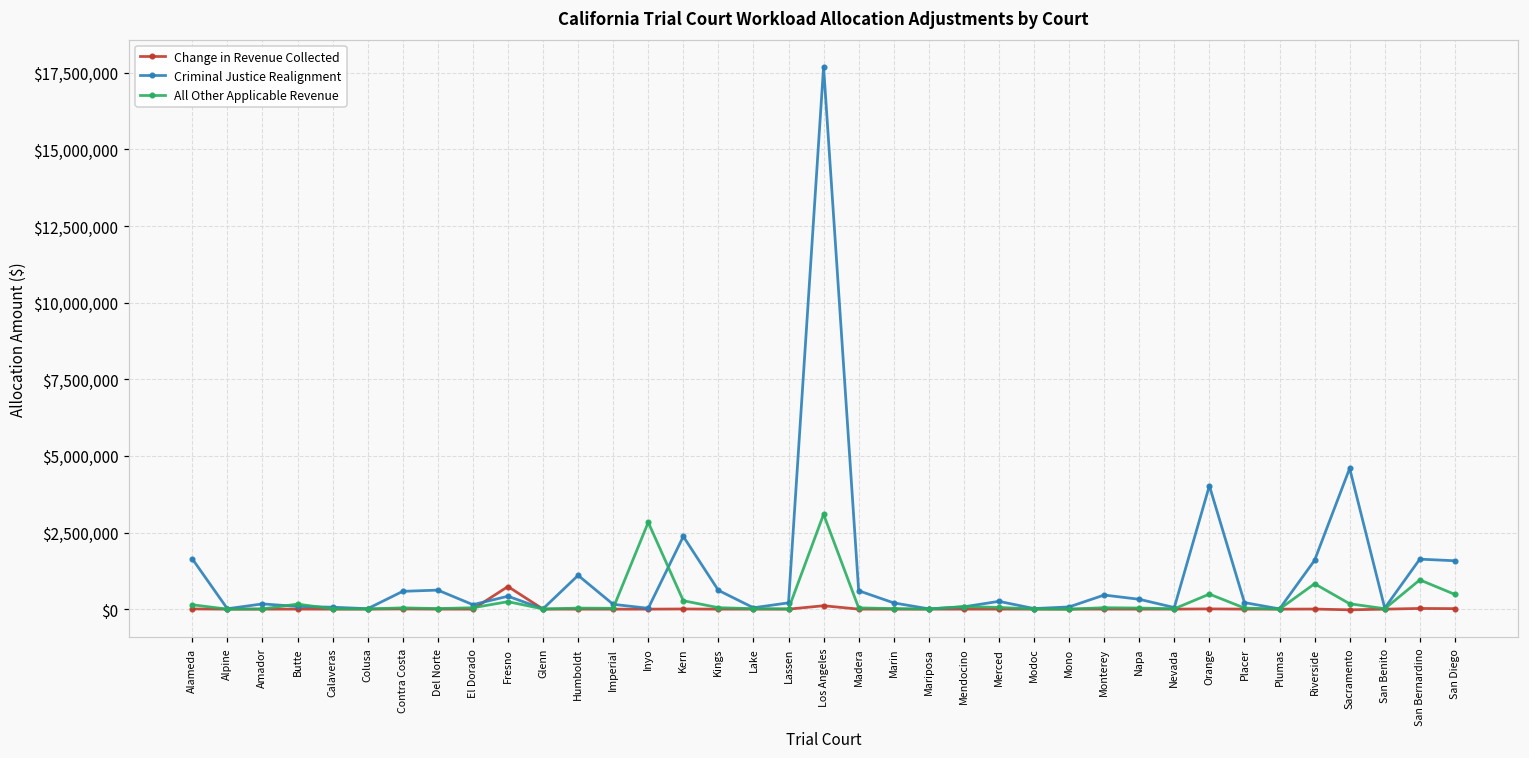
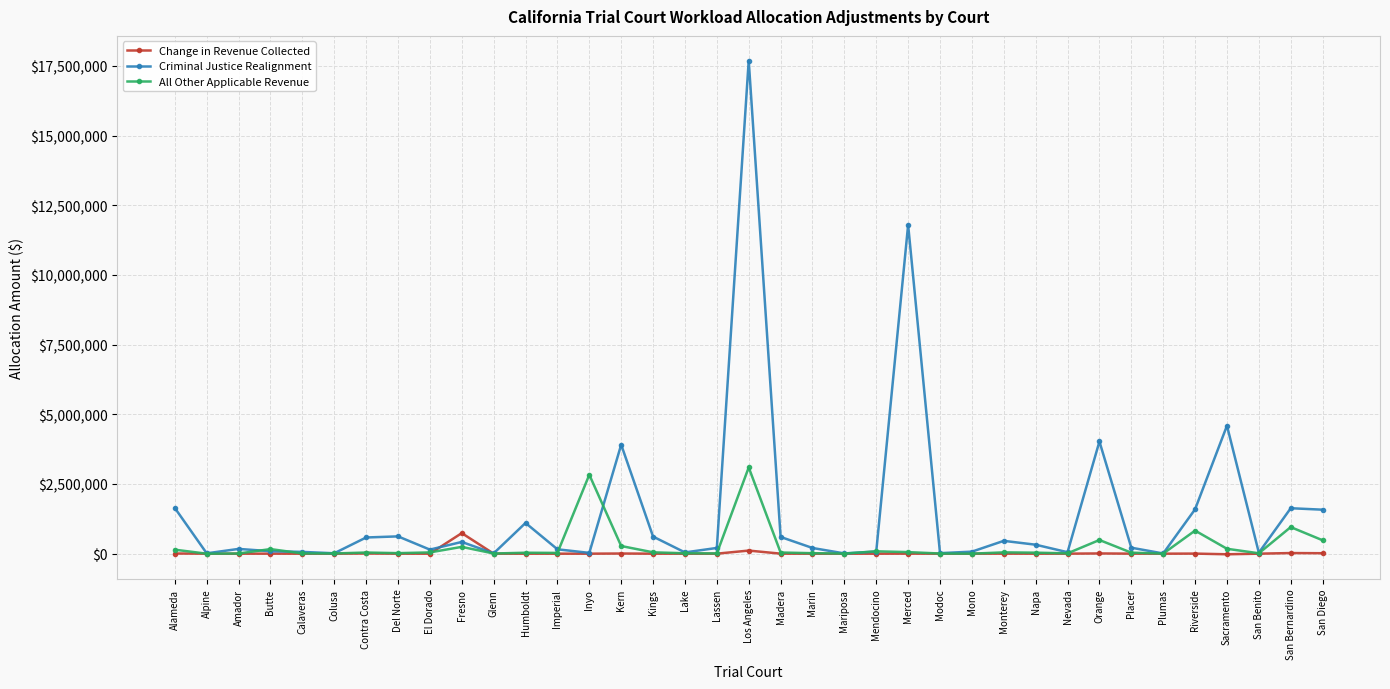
Criminal Justice Realignment, Kern: $2,400,000 -> $3,900,000
Criminal Justice Realignment, Merced: $300,000 -> $11,800,000
